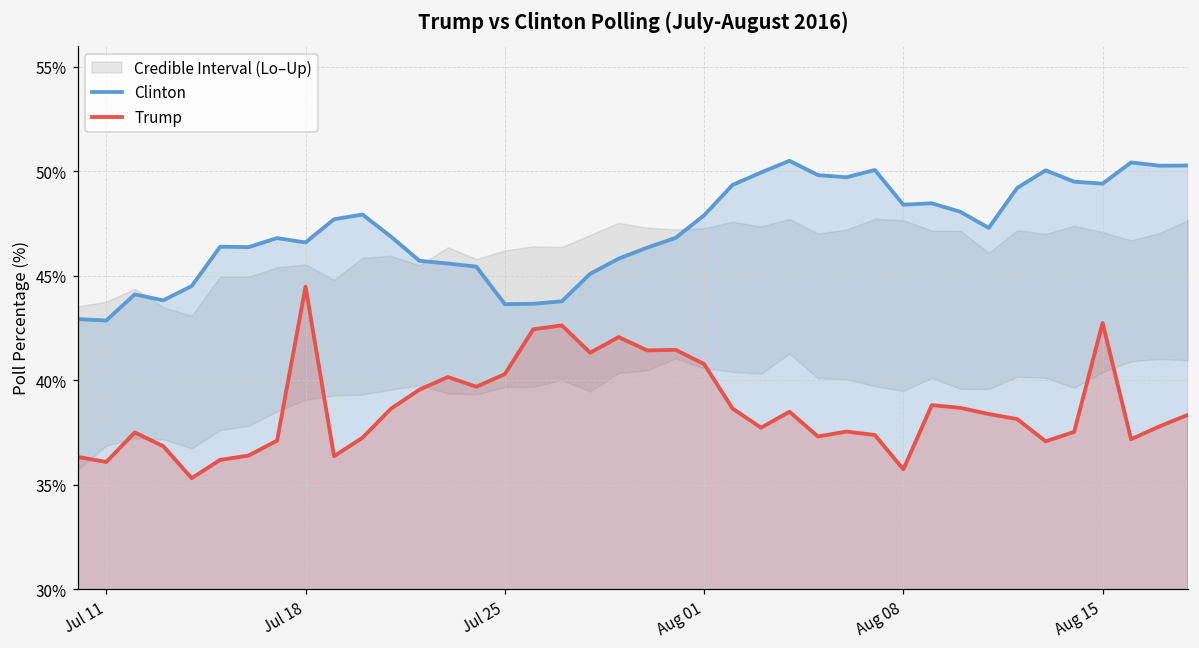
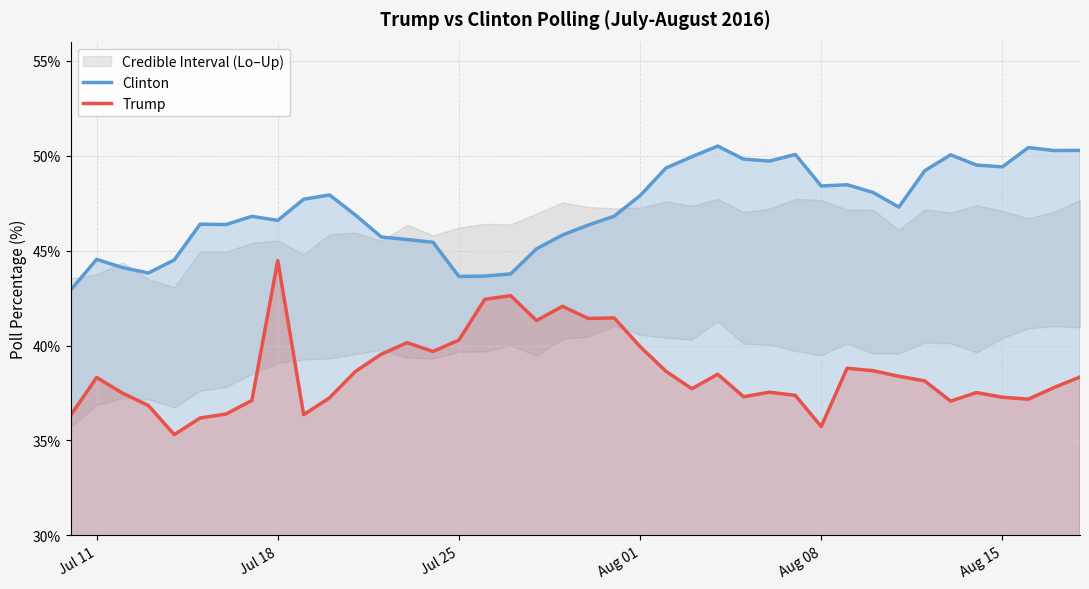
Clinton, Jul 11: 42.9% -> 44.5%
Trump, Jul 11: 36.1% -> 38.3%
Trump, Aug 01: 40.8% -> 39.9%
Trump, Aug 15: 42.7% -> 37.3%
